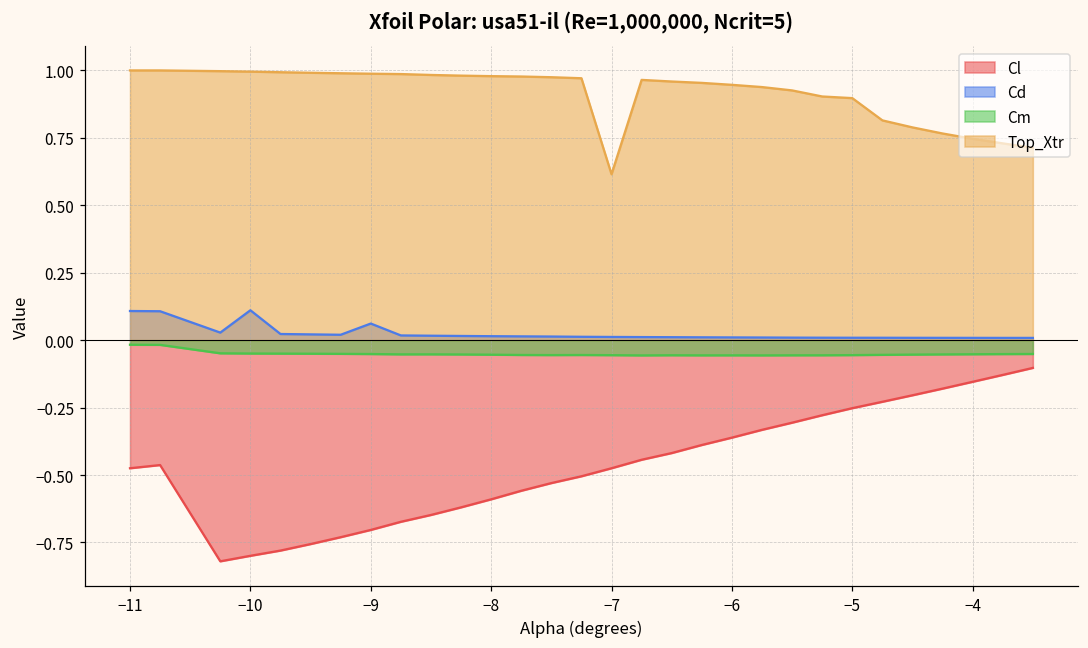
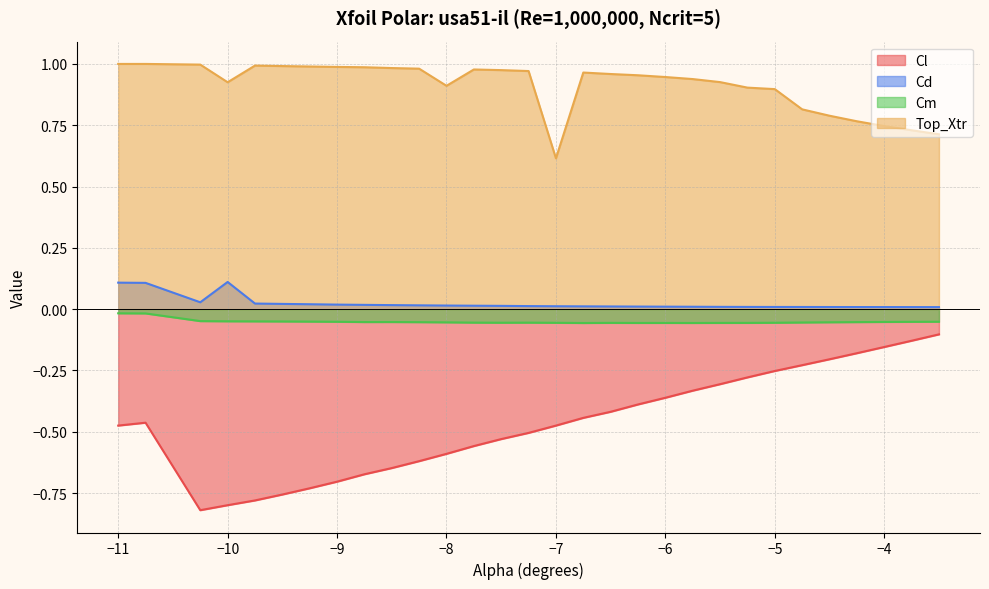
Top_Xtr, −10: 1.00 -> 0.93
Cd, −9: 0.06 -> 0.02
Top_Xtr, −8: 0.98 -> 0.91
